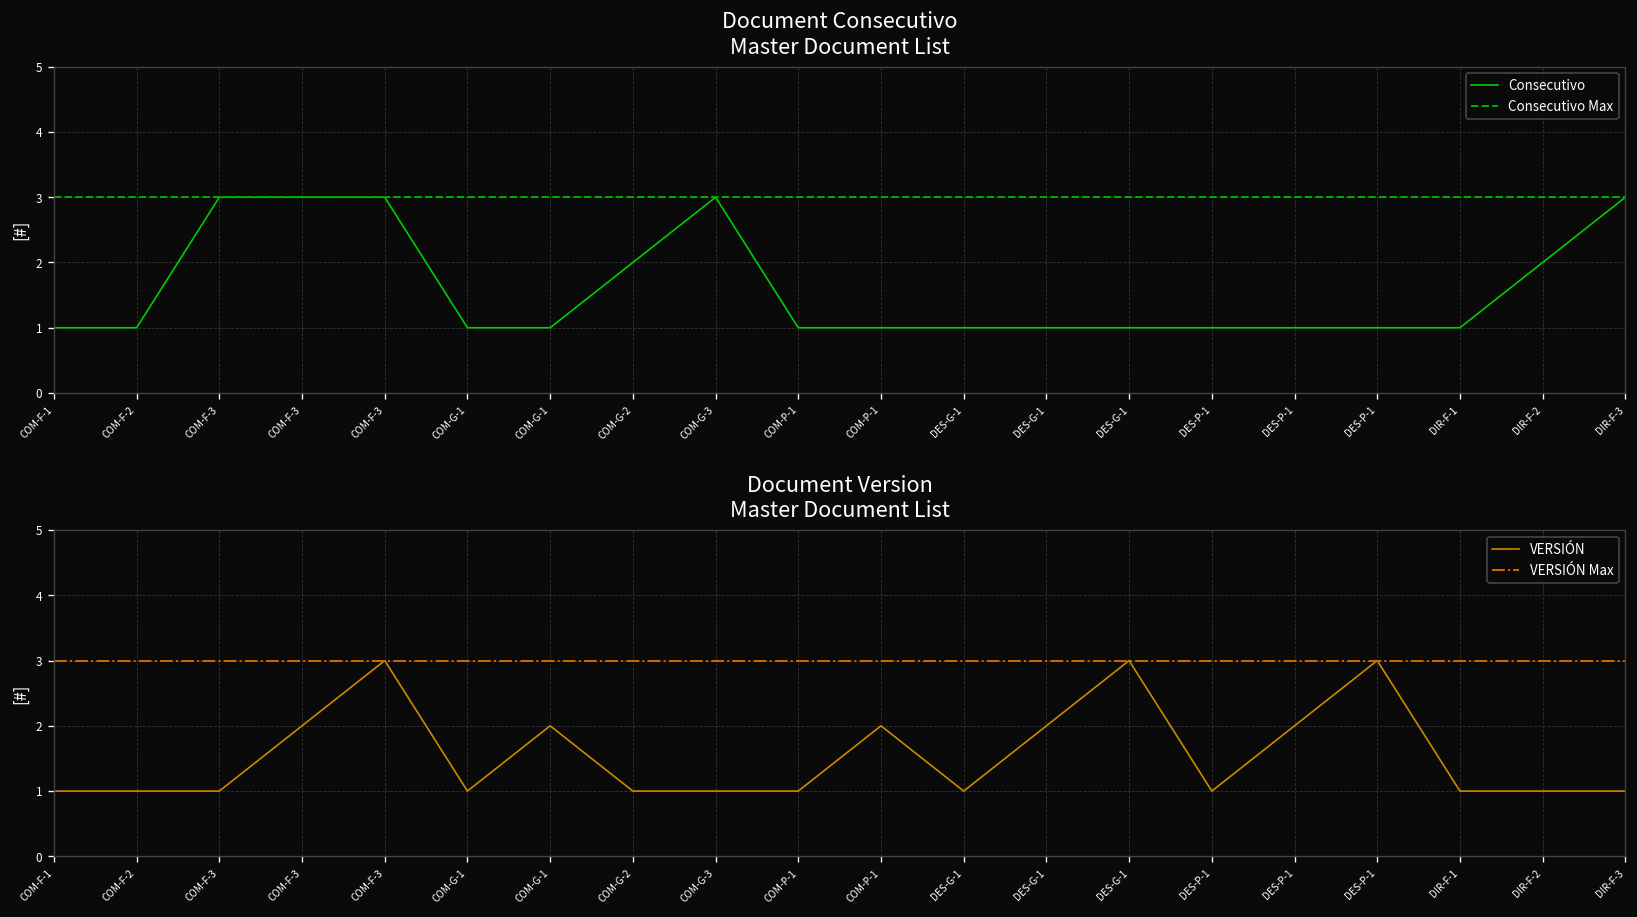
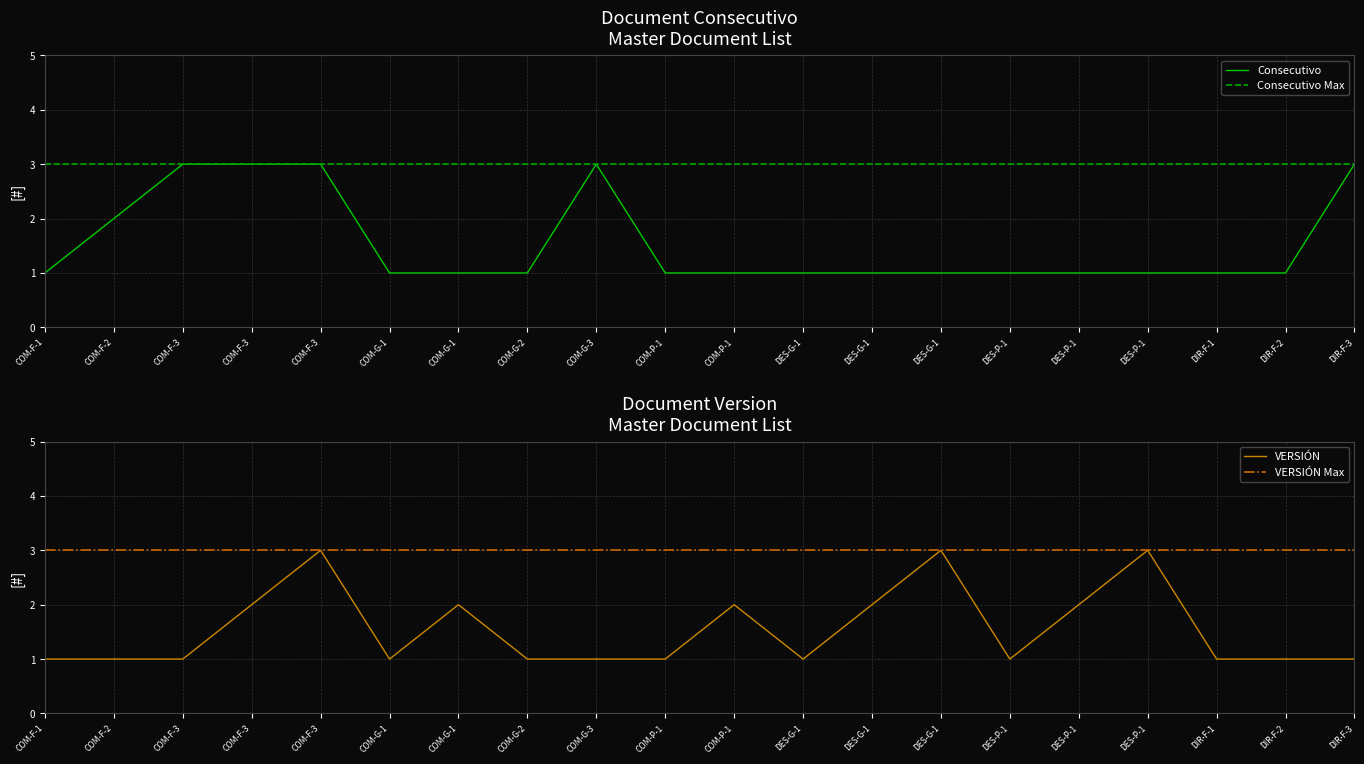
Document Consecutivo Master Document List, COM-F-2: 1 -> 2
Document Consecutivo Master Document List, COM-G-2: 2 -> 1
Document Consecutivo Master Document List, DIR-F-2: 2 -> 1
